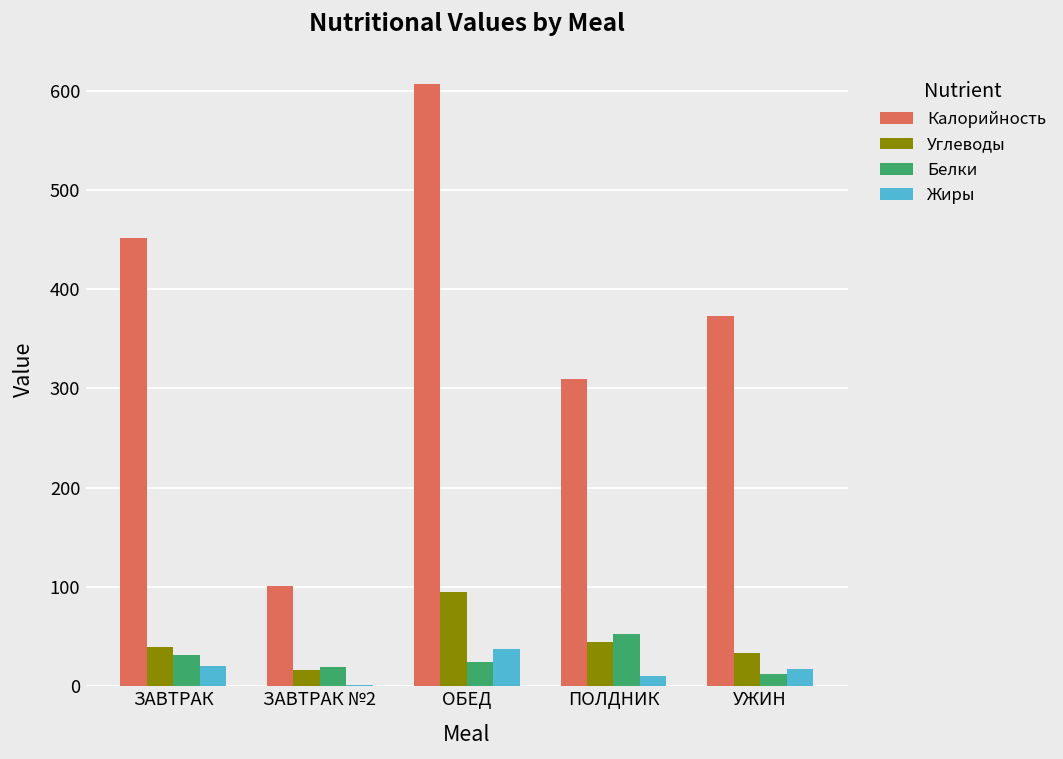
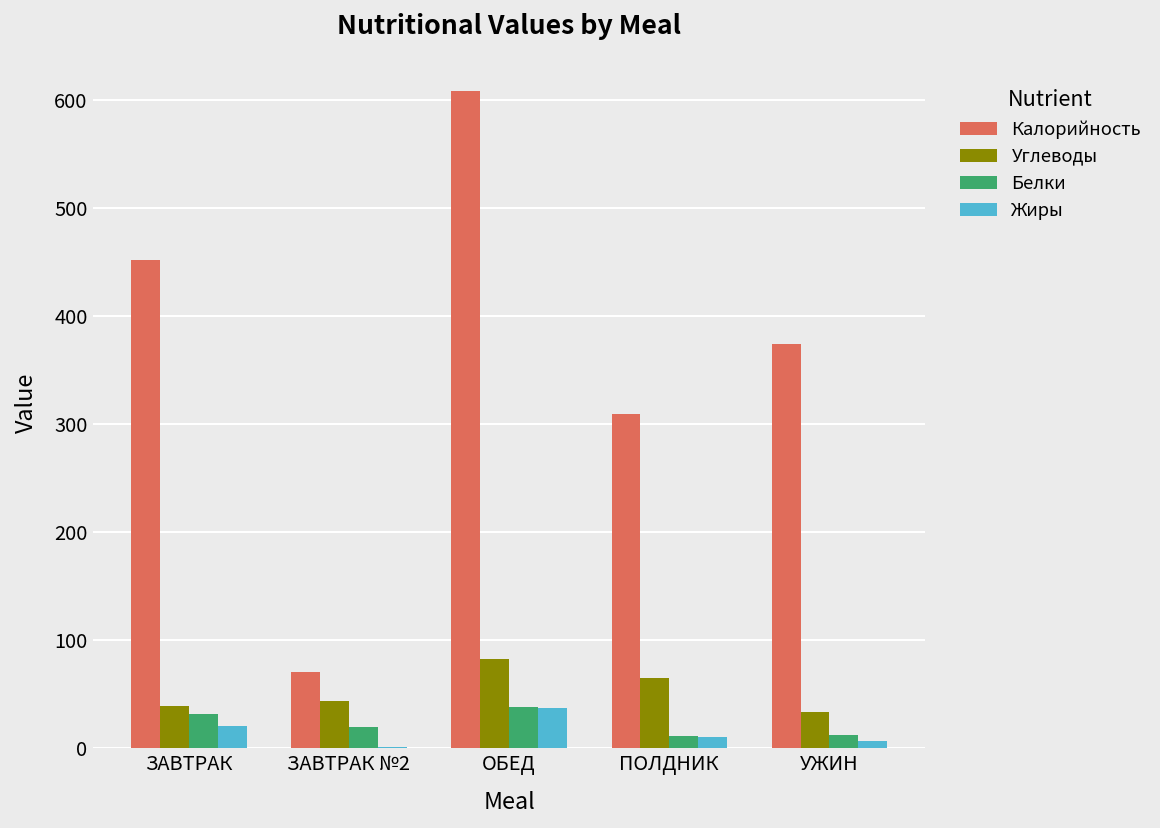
Калорийность, ЗАВТРАК №2: 100 -> 70
Углеводы, ЗАВТРАК №2: 20 -> 40
Углеводы, ОБЕД: 90 -> 80
Белки, ОБЕД: 20 -> 40
Углеводы, ПОЛДНИК: 40 -> 60
Белки, ПОЛДНИК: 50 -> 10
Жиры, УЖИН: 20 -> 10
